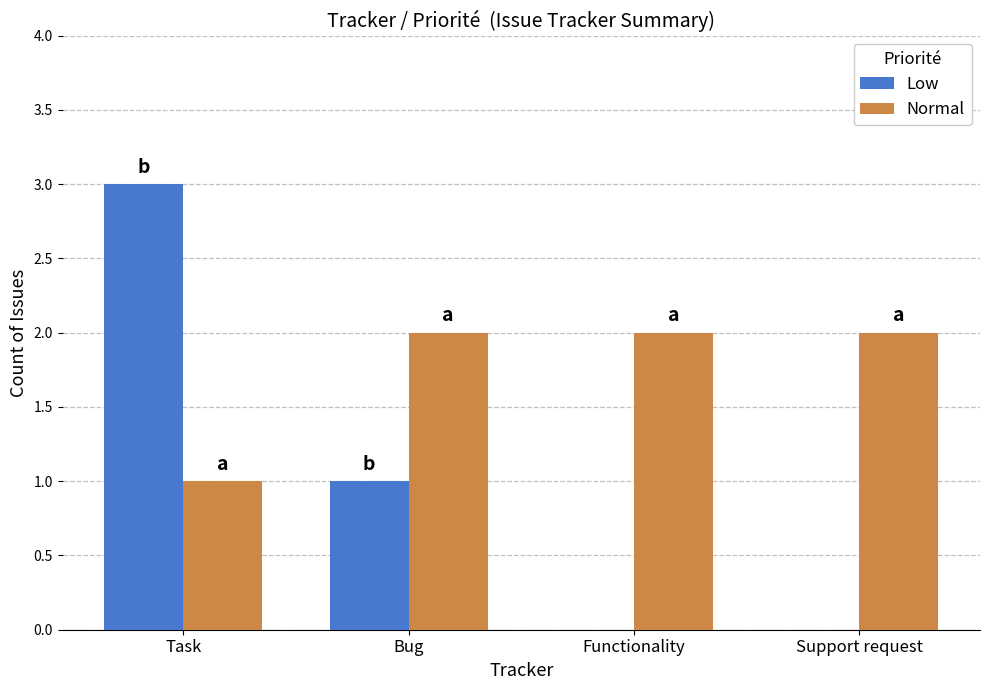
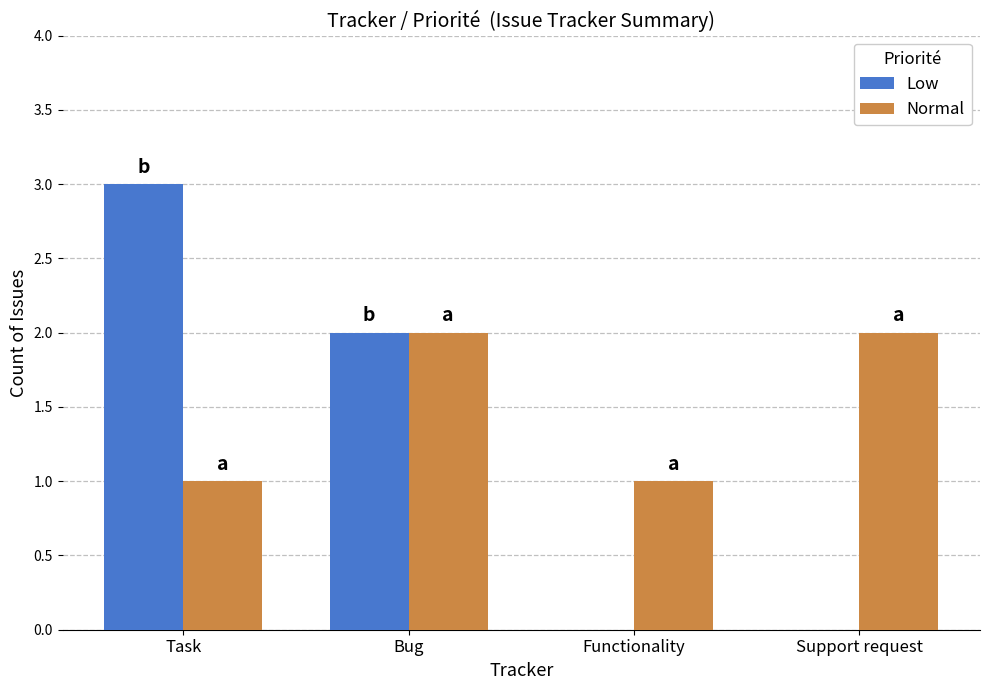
Low, Bug: 1 -> 2
Normal, Functionality: 2 -> 1
